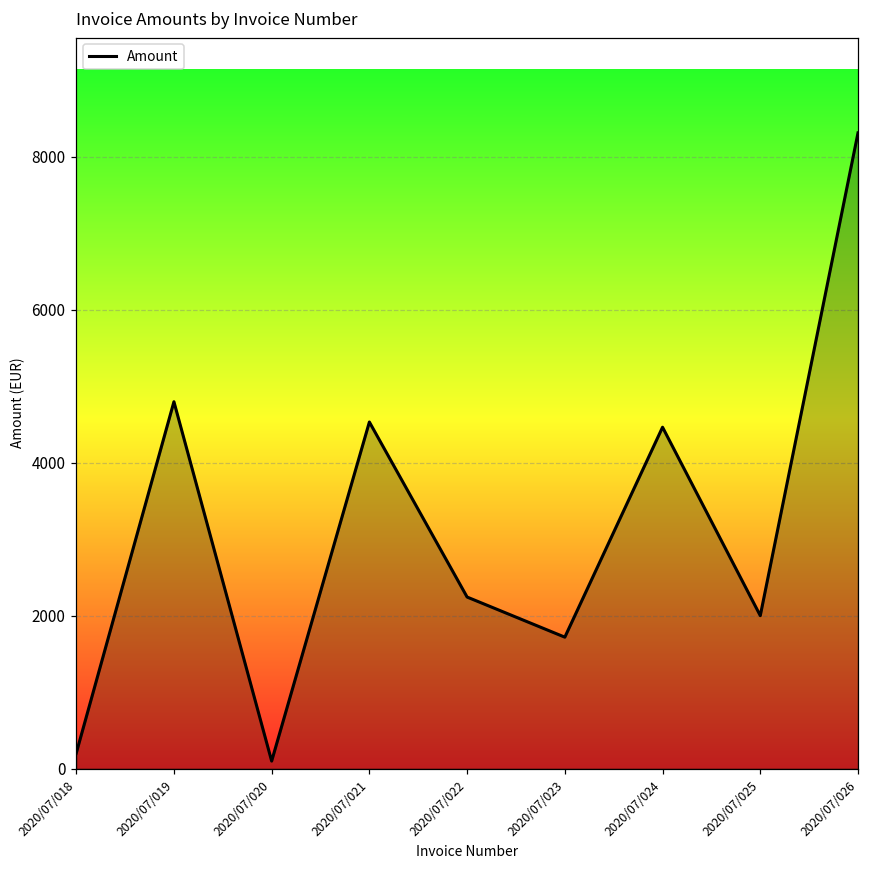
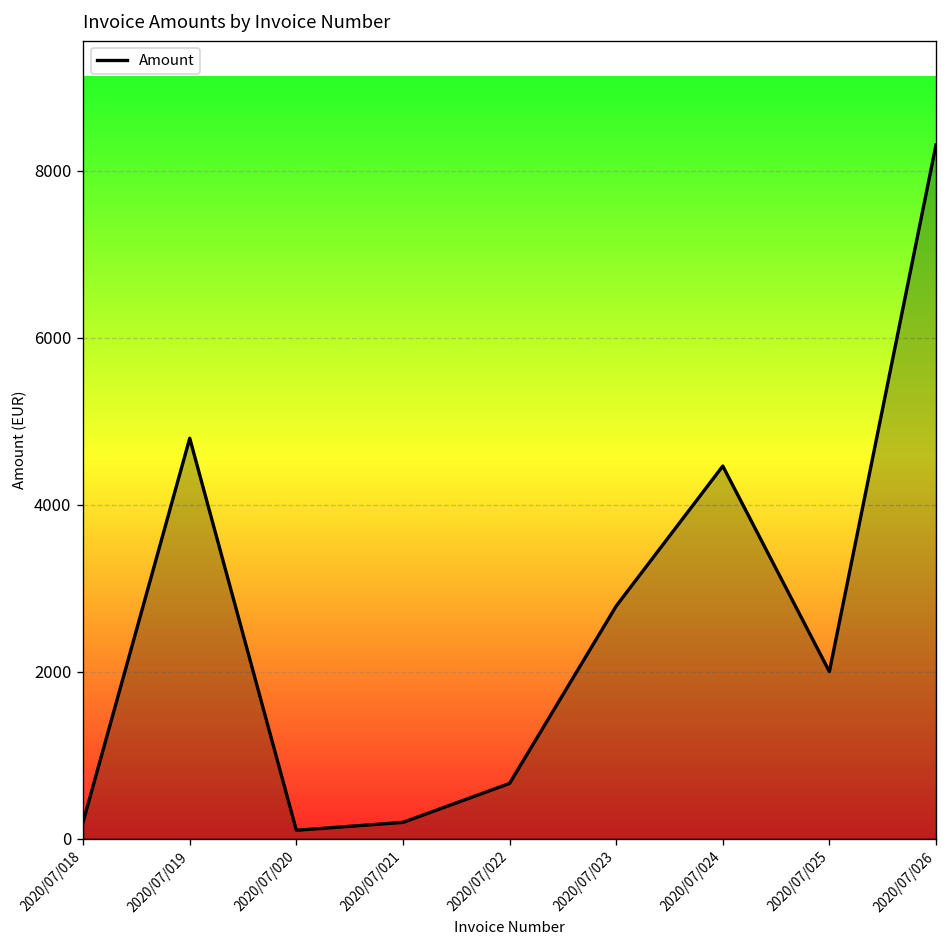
2020/07/021: 4500 -> 200
2020/07/022: 2200 -> 700
2020/07/023: 1700 -> 2800
